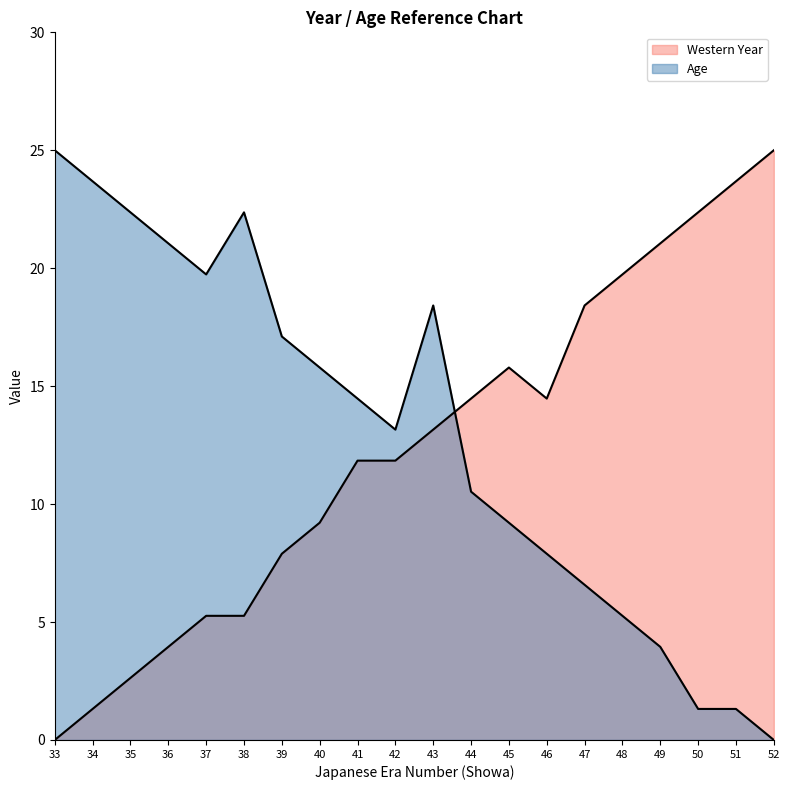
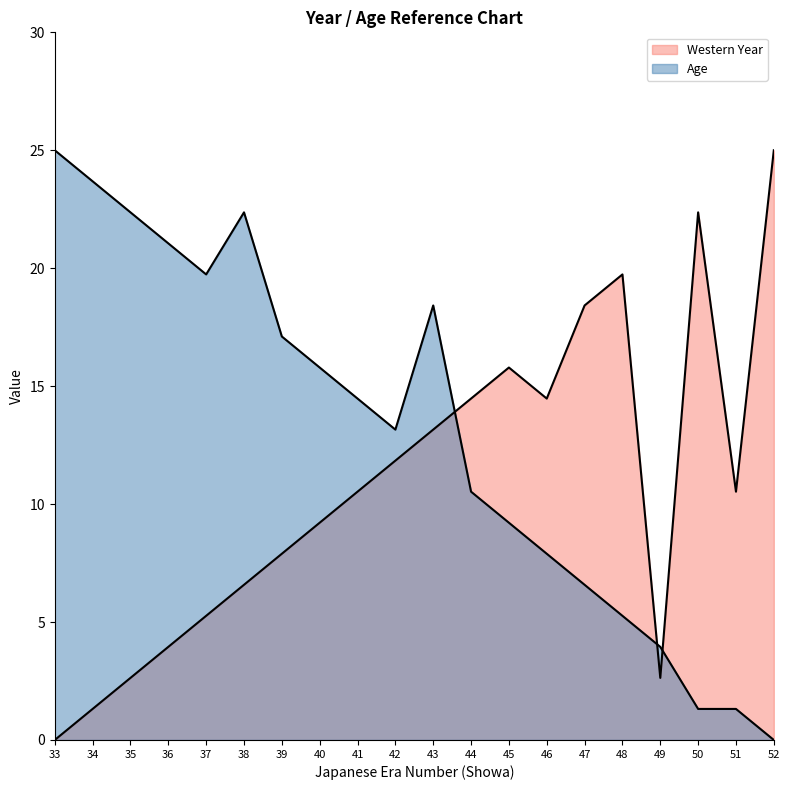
Western Year, 38: 5.3 -> 6.6
Western Year, 41: 11.8 -> 10.5
Western Year, 49: 21.1 -> 2.6
Western Year, 51: 23.7 -> 10.5
